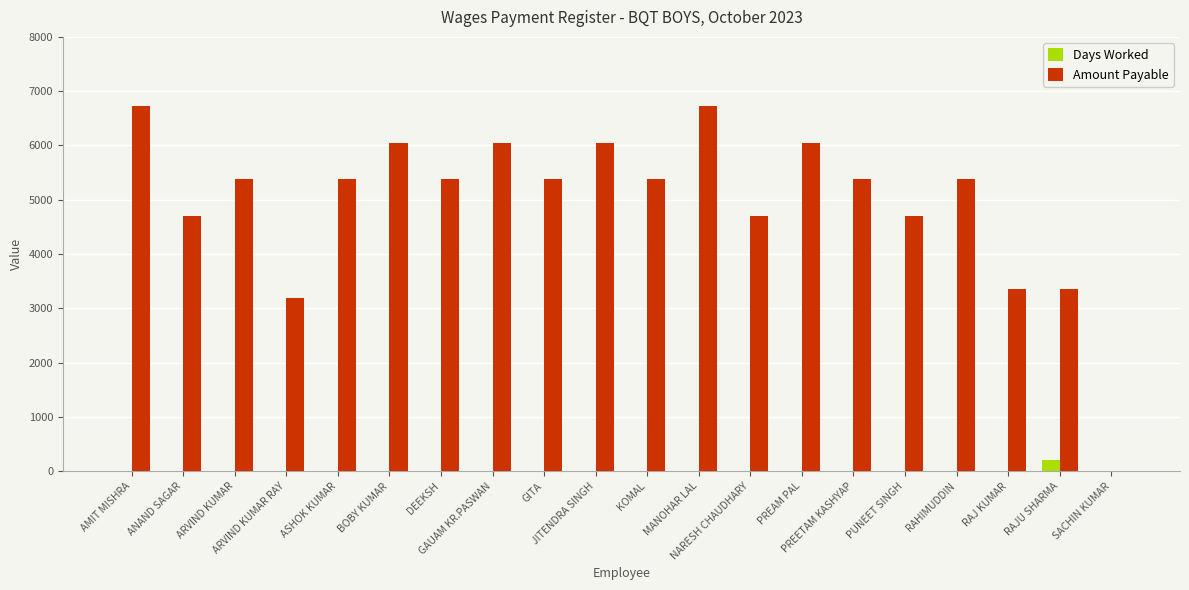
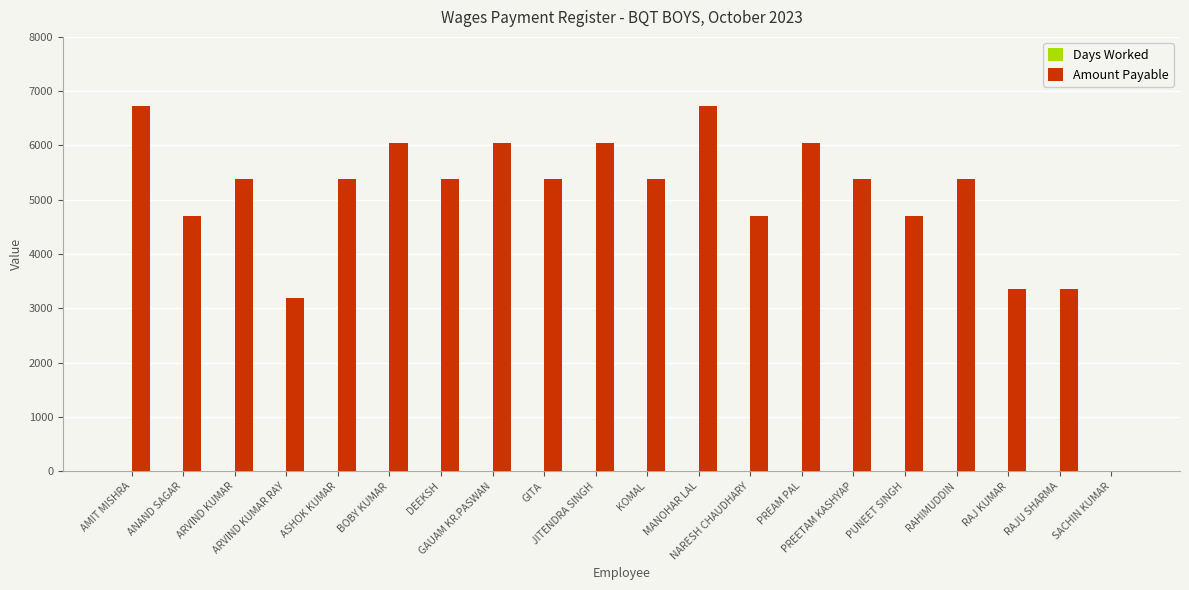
Days Worked, RAJU SHARMA: 200 -> 0
